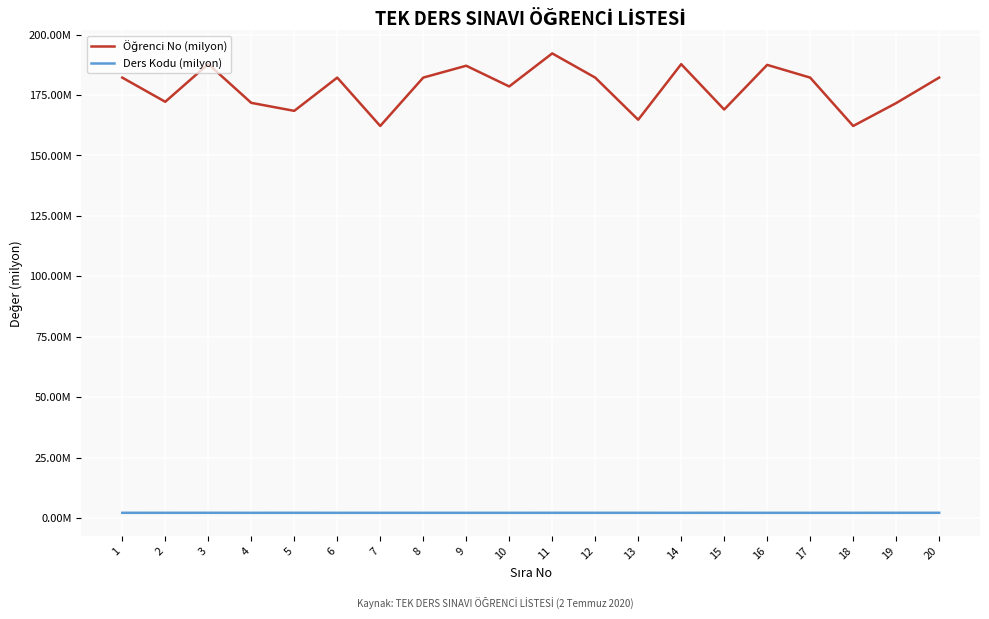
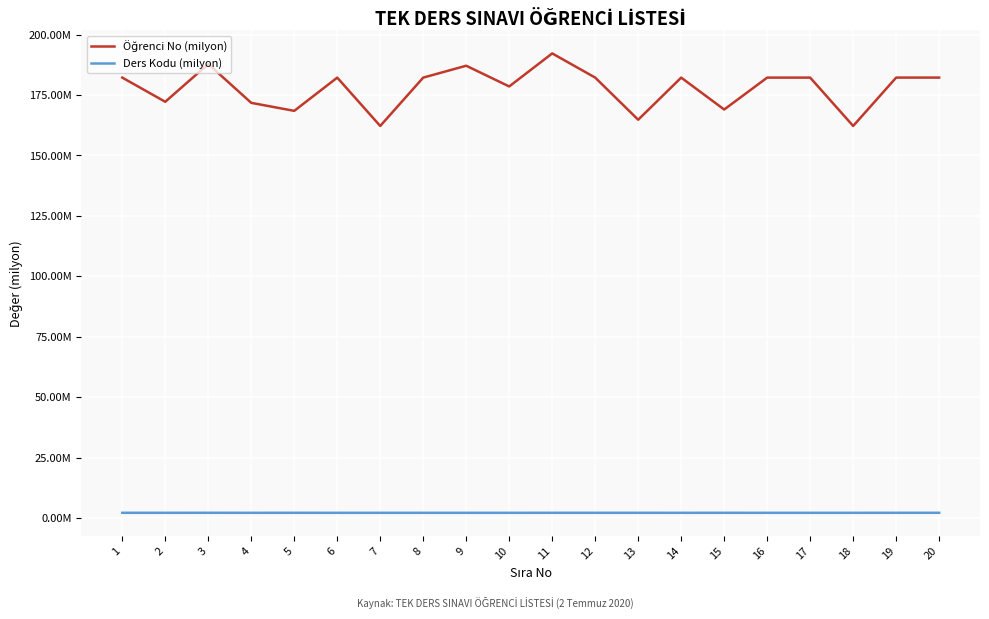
Öğrenci No (milyon), 14: 188000000 -> 182000000
Öğrenci No (milyon), 16: 187000000 -> 182000000
Öğrenci No (milyon), 19: 172000000 -> 182000000
